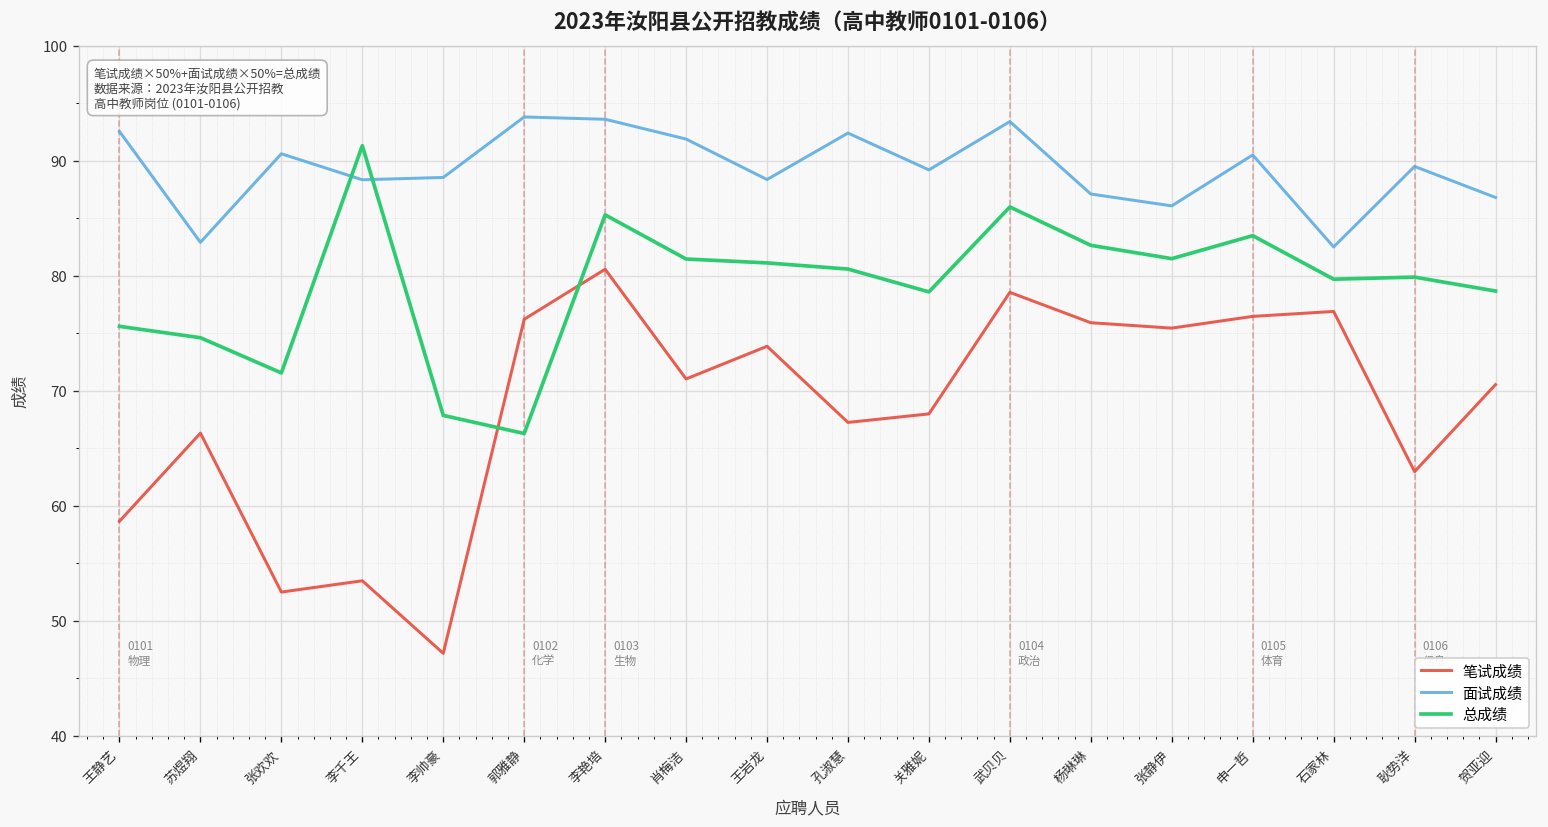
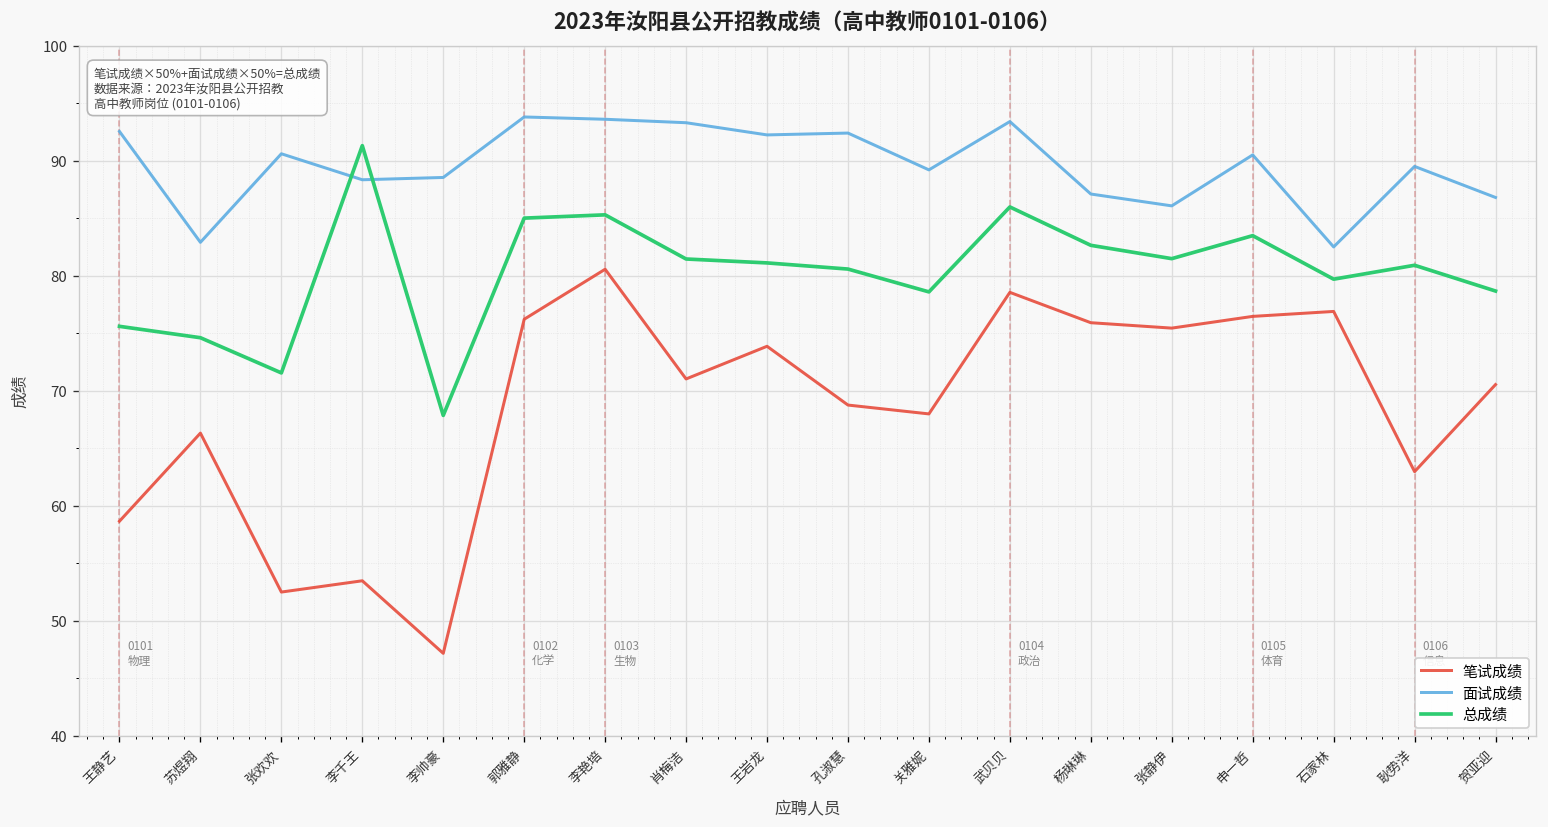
总成绩, 郭雅静: 66 -> 85
面试成绩, 肖梅洁: 92 -> 93
面试成绩, 王岩龙: 88 -> 92
笔试成绩, 孔淑慧: 67 -> 69
总成绩, 耿势洋: 80 -> 81
